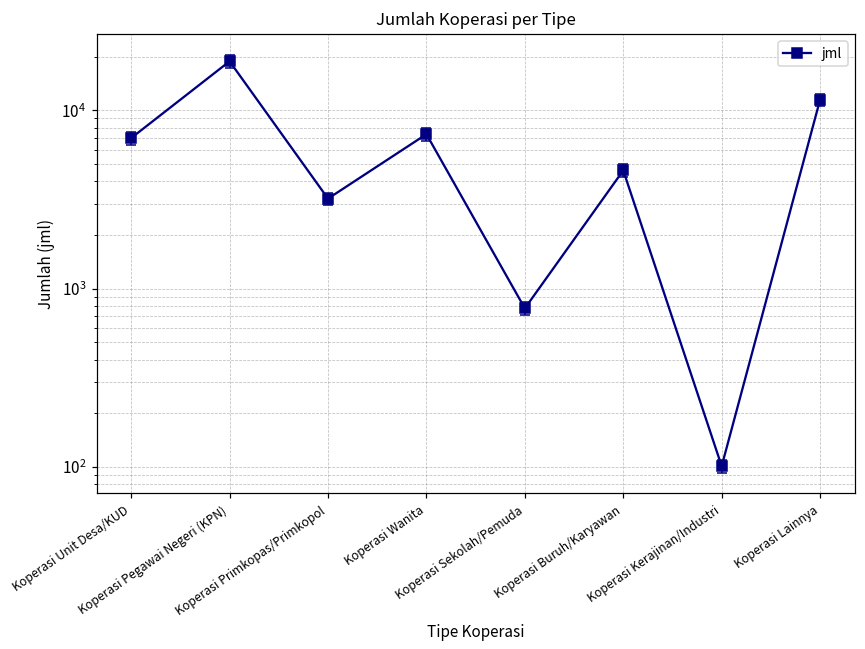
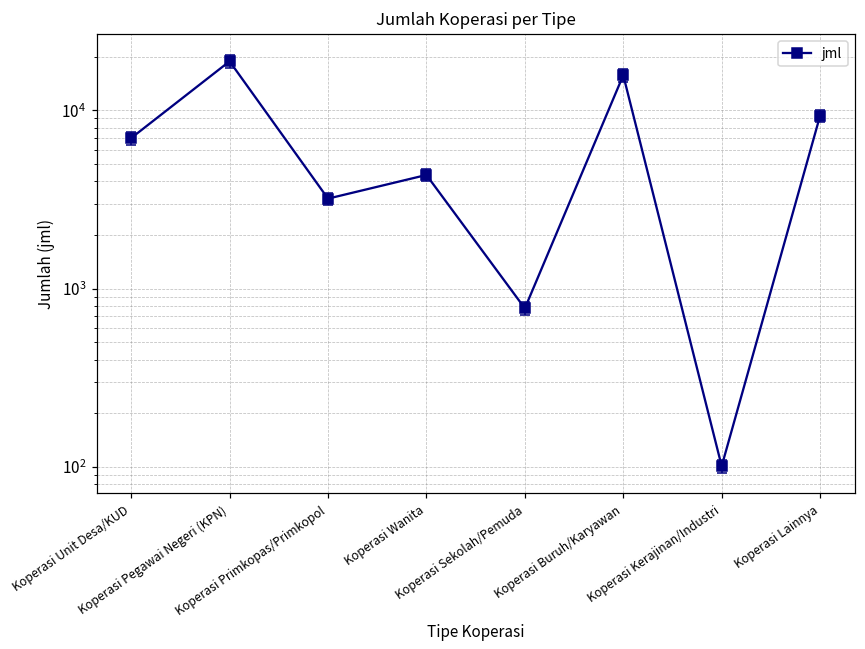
jml, Koperasi Wanita: 7000 -> 4300
jml, Koperasi Buruh/Karyawan: 4600 -> 16000
jml, Koperasi Lainnya: 11000 -> 9000
